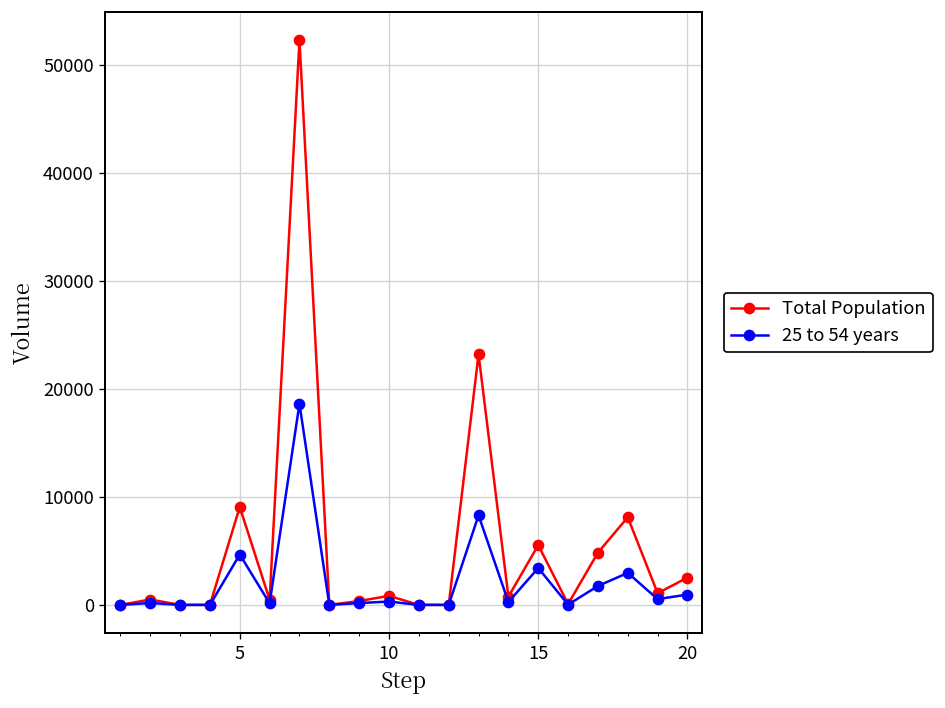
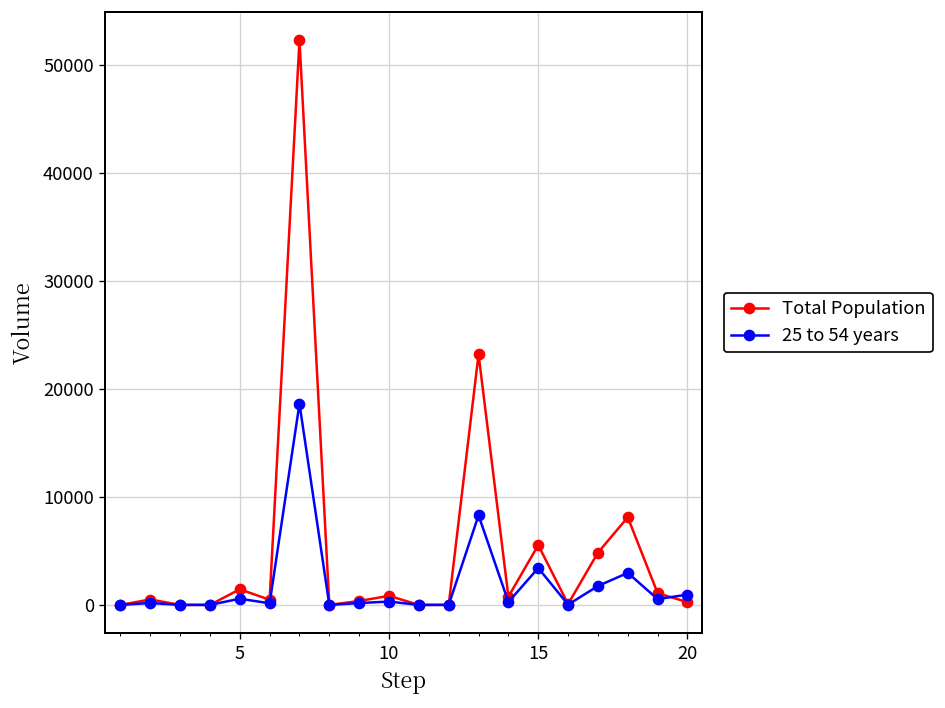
Total Population, 5: 9000 -> 1000
25 to 54 years, 5: 5000 -> 1000
Total Population, 20: 3000 -> 0
